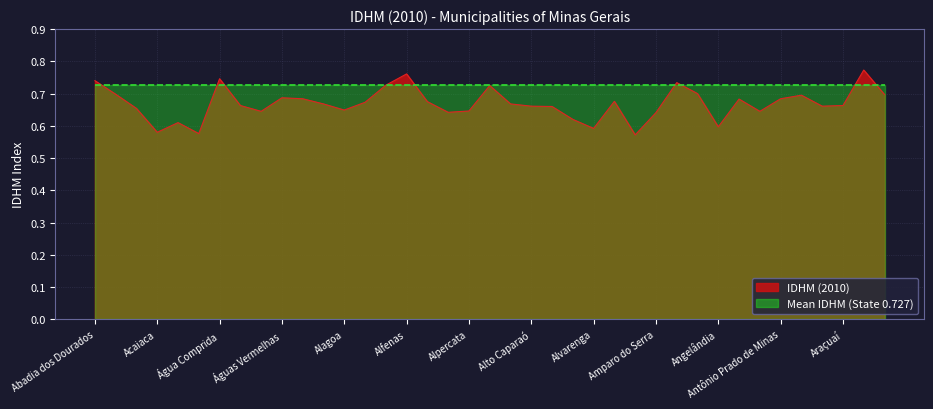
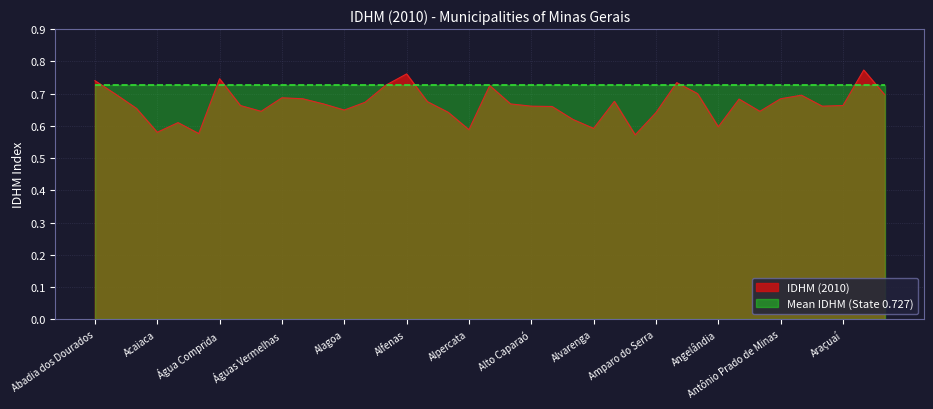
IDHM (2010), Alpercata: 0.65 -> 0.59
